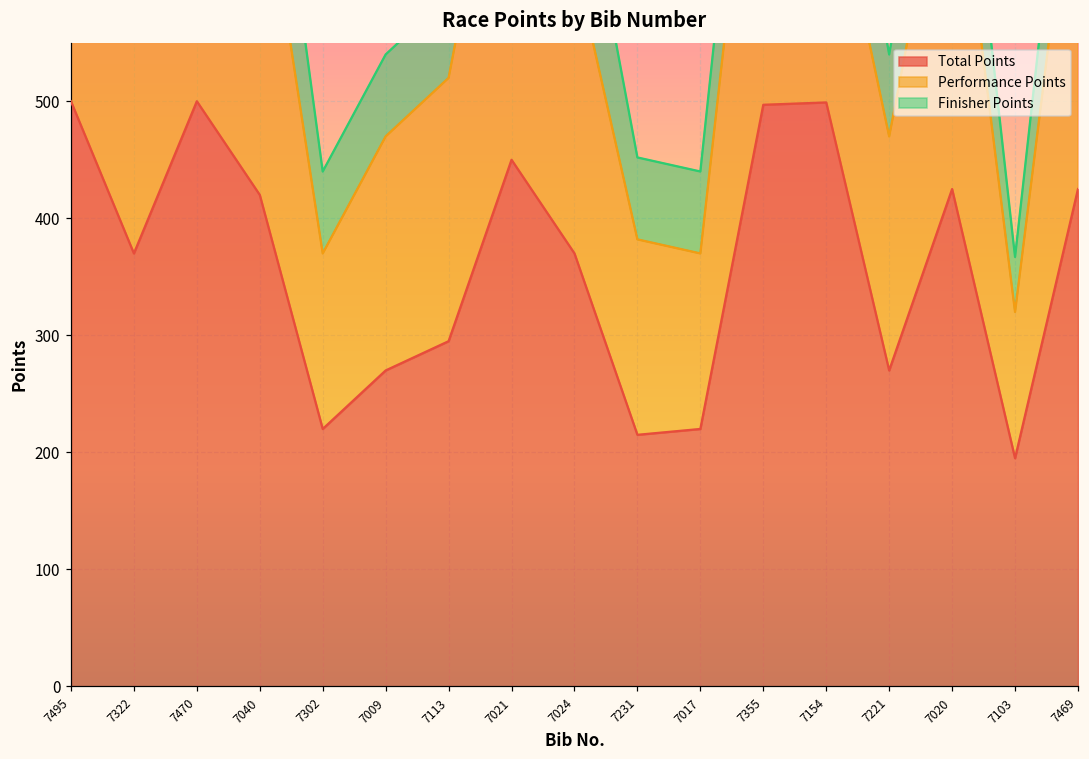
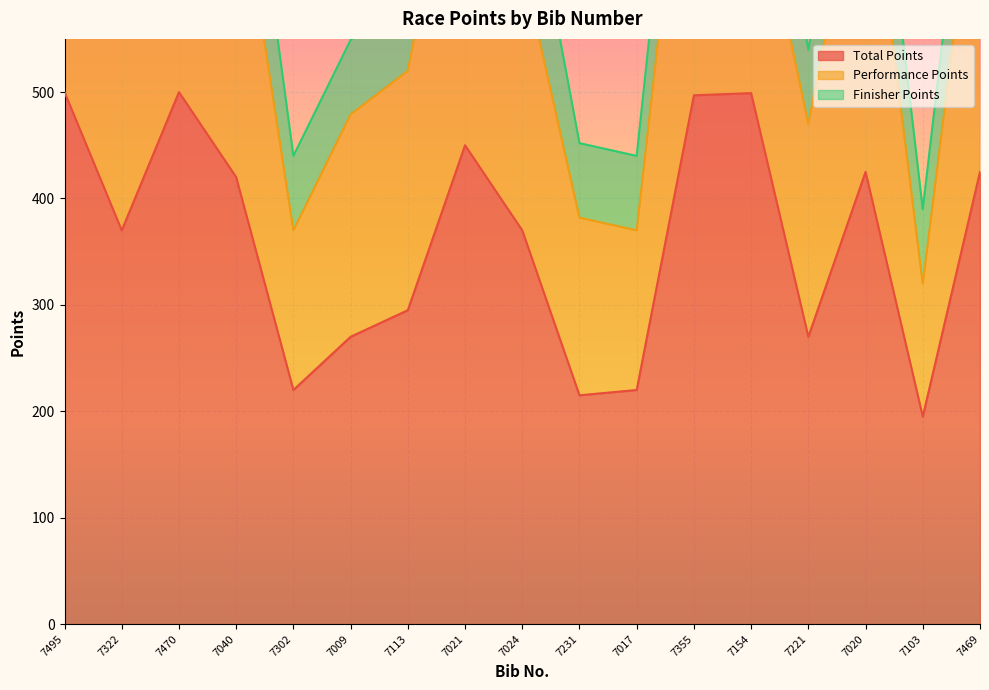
Performance Points, 7009: 200 -> 209
Finisher Points, 7103: 47 -> 70
